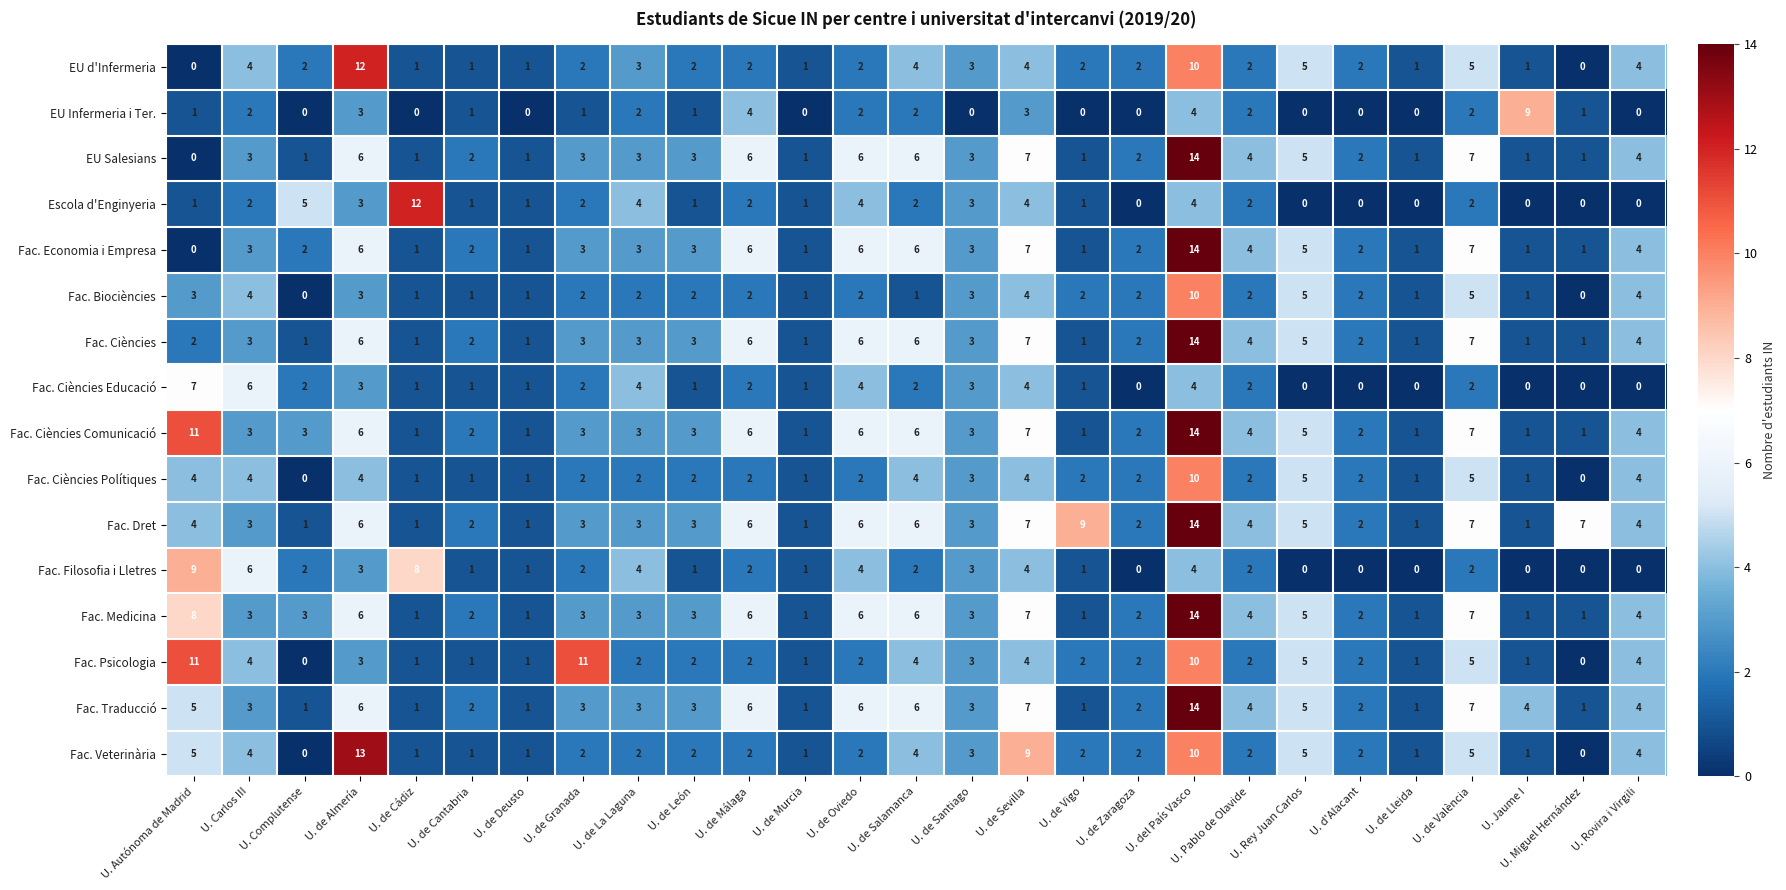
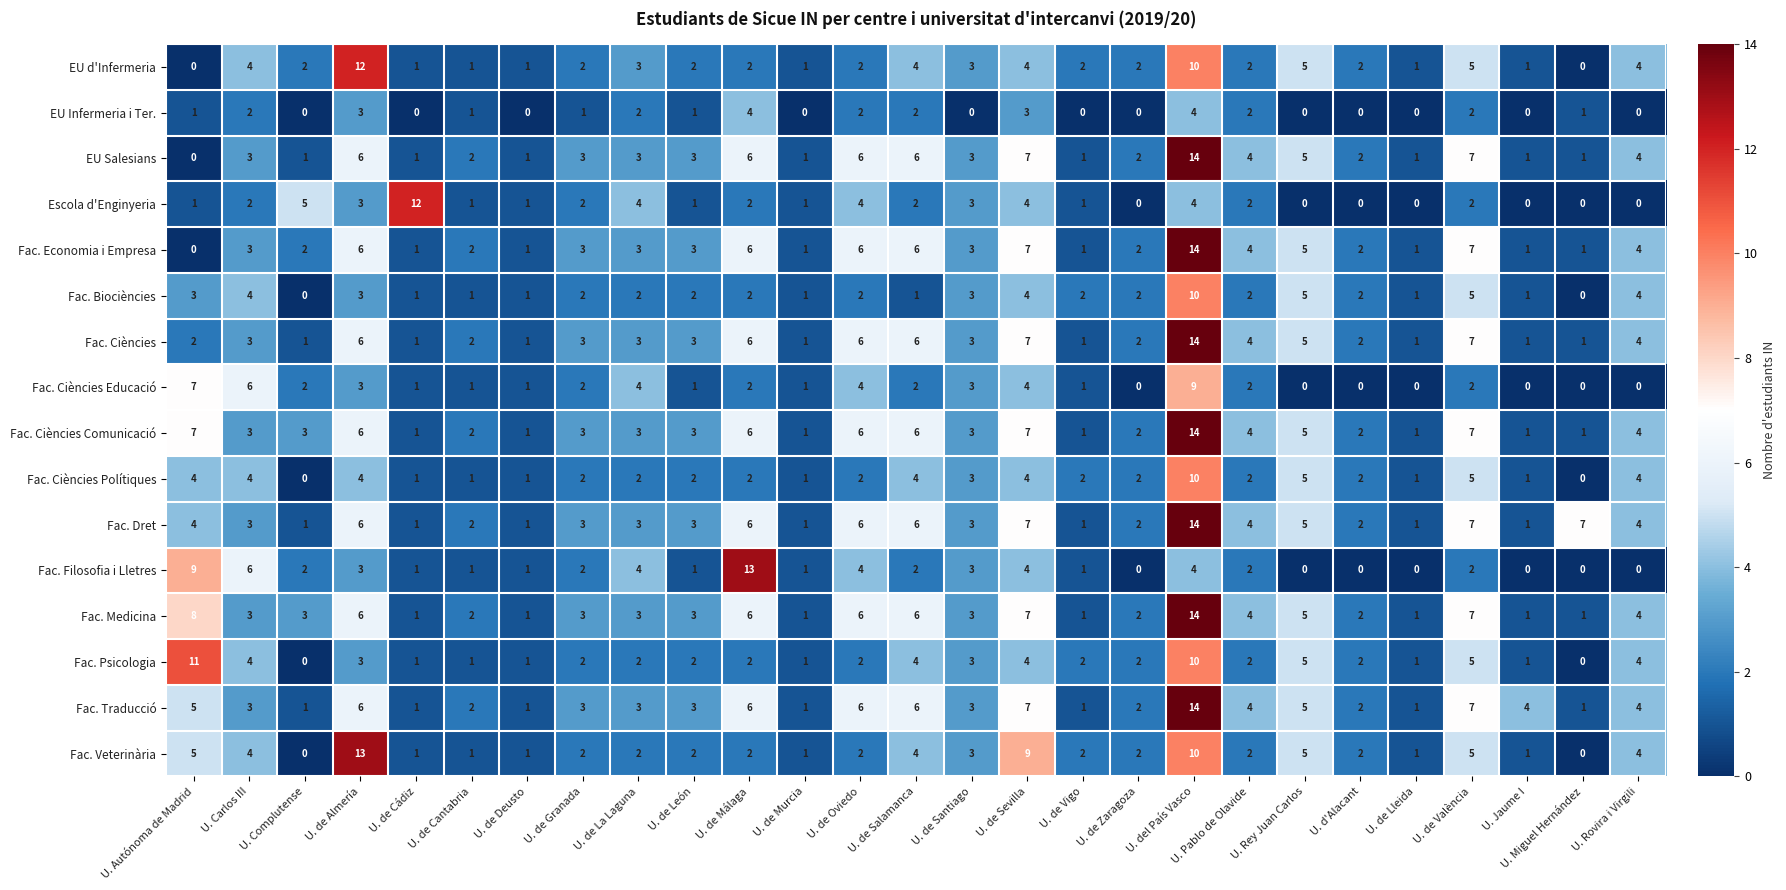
EU Infermeria i Ter., U. Jaume I: 9 -> 0
Fac. Ciències Educació, U. del País Vasco: 4 -> 9
Fac. Ciències Comunicació, U. Autónoma de Madrid: 11 -> 7
Fac. Dret, U. de Vigo: 9 -> 1
Fac. Filosofia i Lletres, U. de Cádiz: 8 -> 1
Fac. Filosofia i Lletres, U. de Málaga: 2 -> 13
Fac. Psicologia, U. de Granada: 11 -> 2
